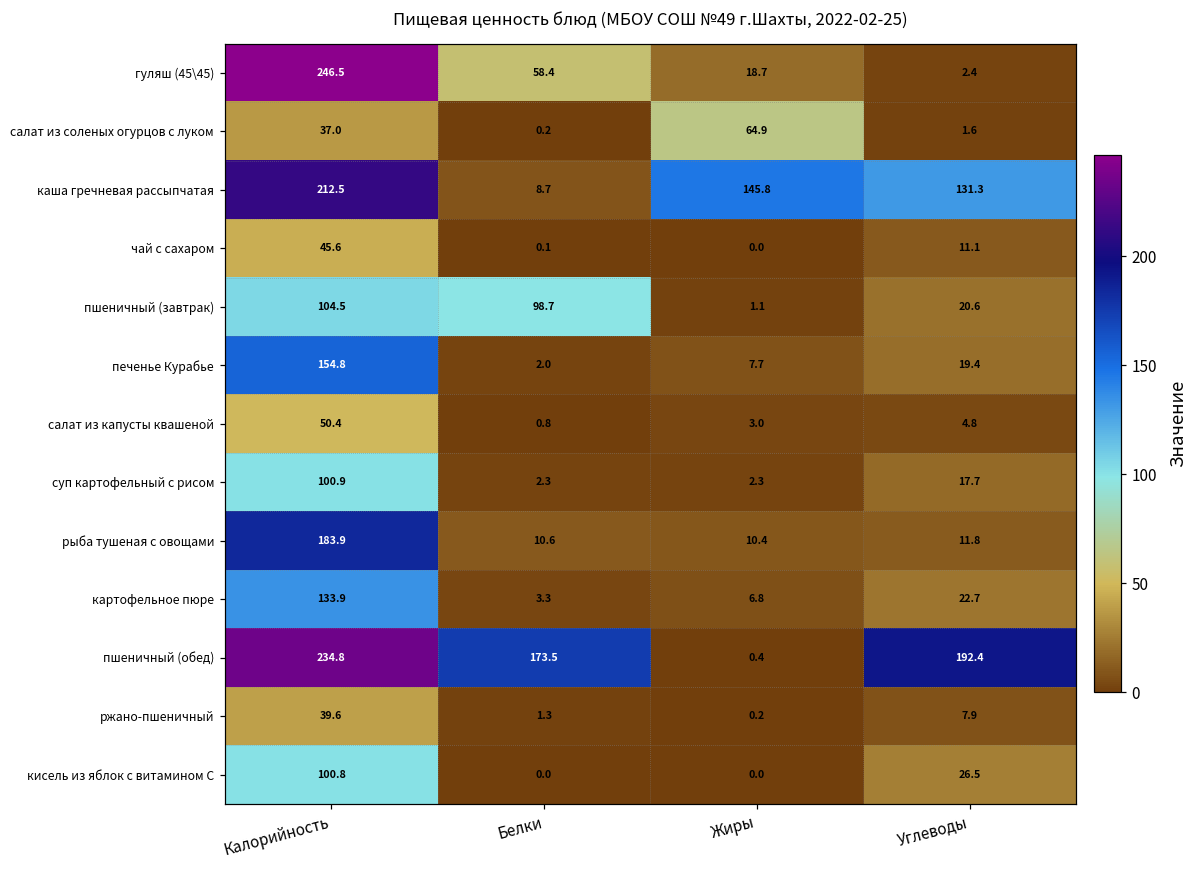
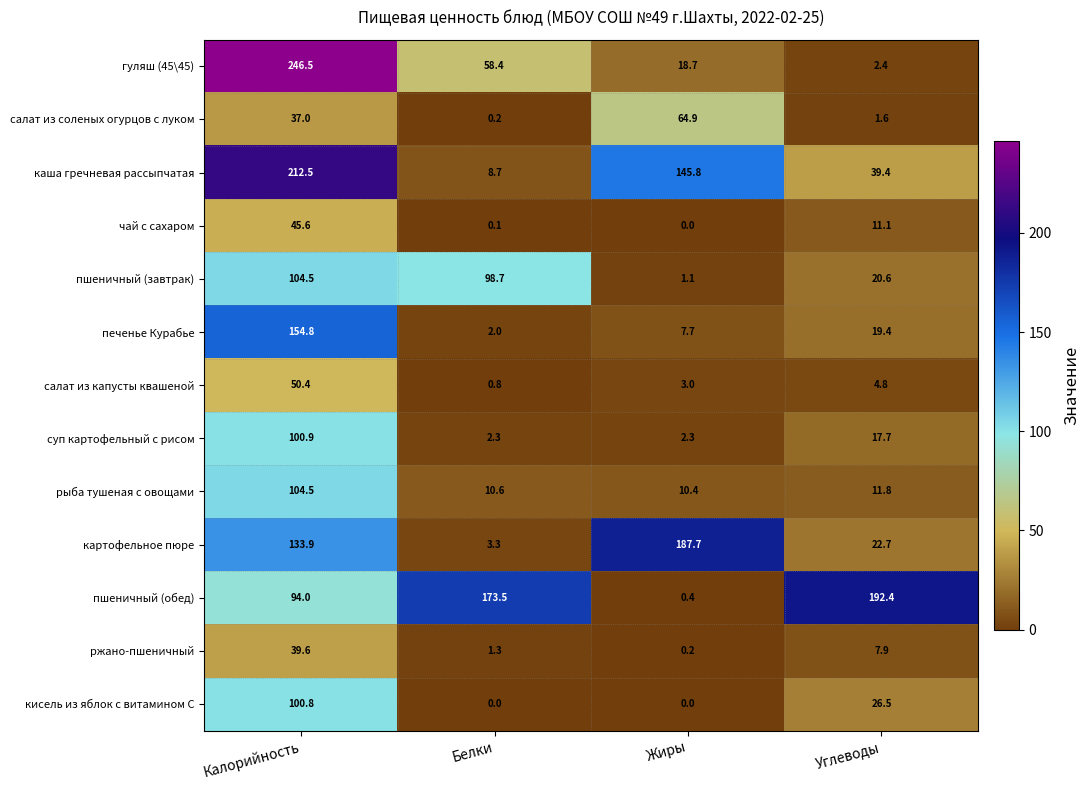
каша гречневая рассыпчатая, Углеводы: 131.3 -> 39.4
рыба тушеная с овощами, Калорийность: 183.9 -> 104.5
картофельное пюре, Жиры: 6.8 -> 187.7
пшеничный (обед), Калорийность: 234.8 -> 94.0
